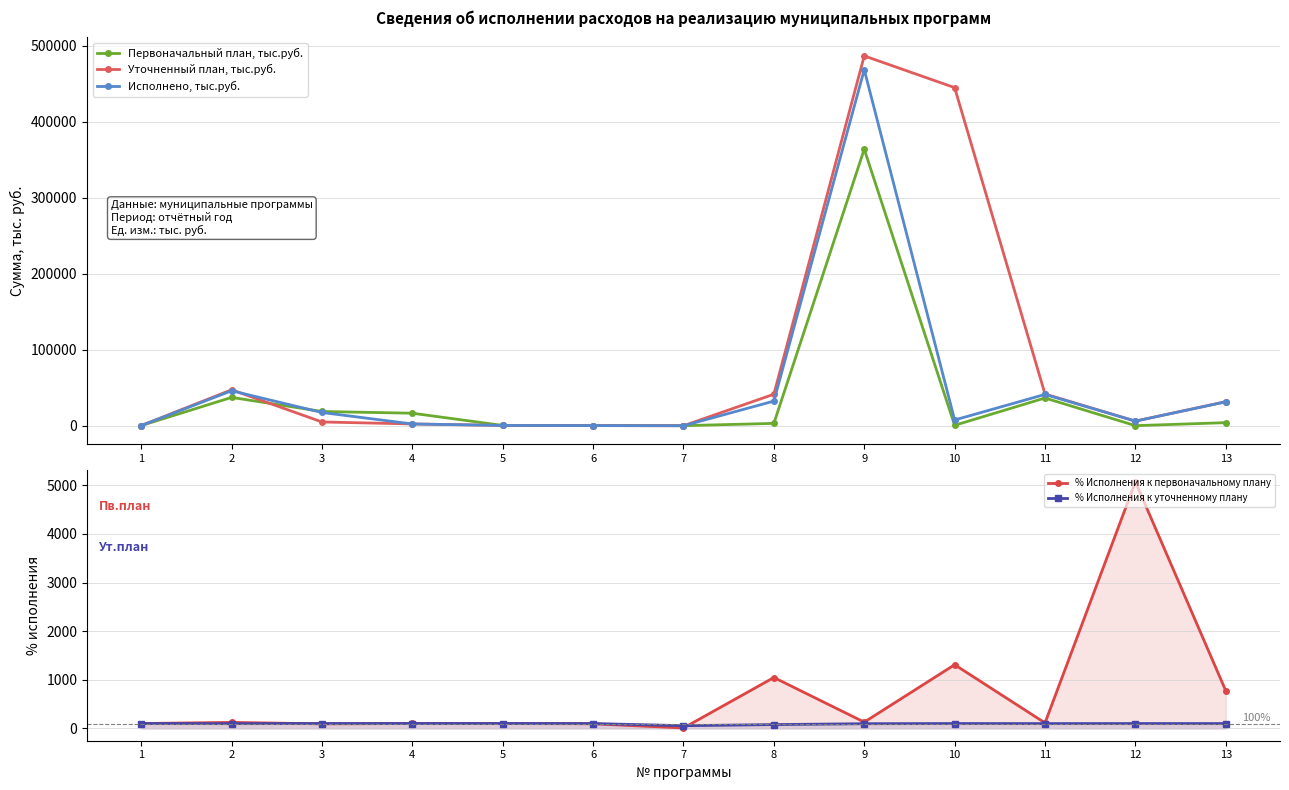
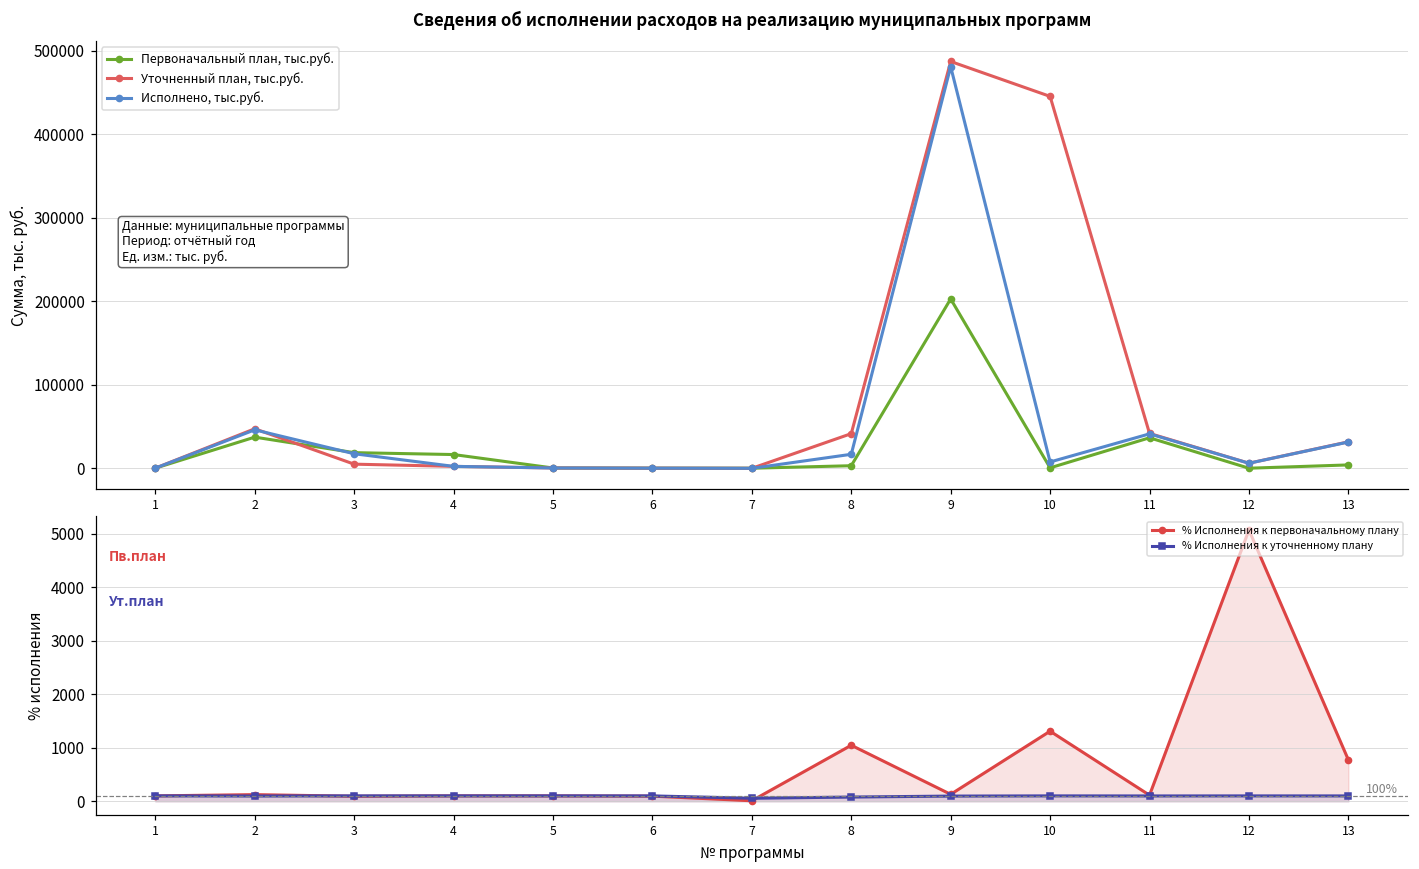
Сведения об исполнении расходов на реализацию муниципальных программ, Исполнено, тыс.руб., 8: 30000 -> 20000
Сведения об исполнении расходов на реализацию муниципальных программ, Первоначальный план, тыс.руб., 9: 360000 -> 200000
Сведения об исполнении расходов на реализацию муниципальных программ, Исполнено, тыс.руб., 9: 470000 -> 480000
